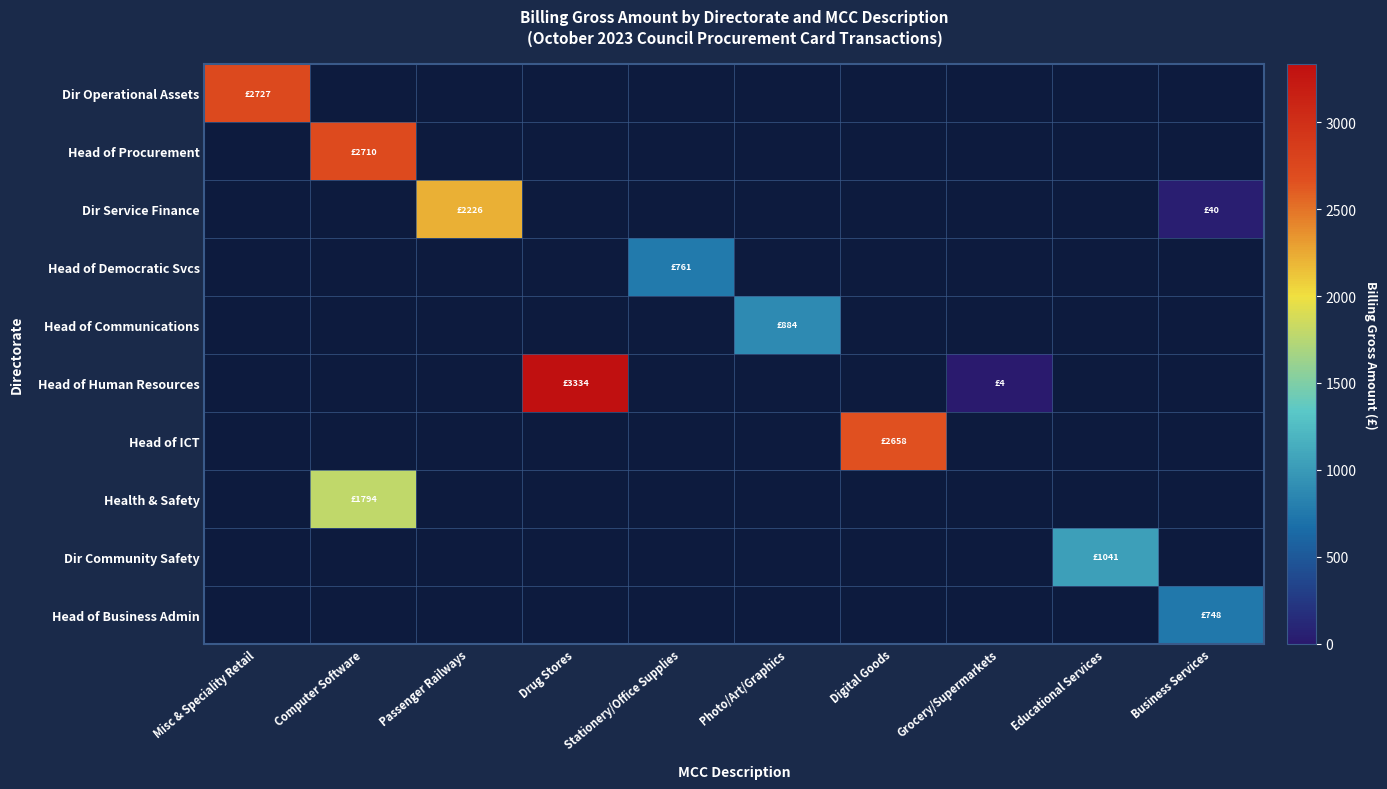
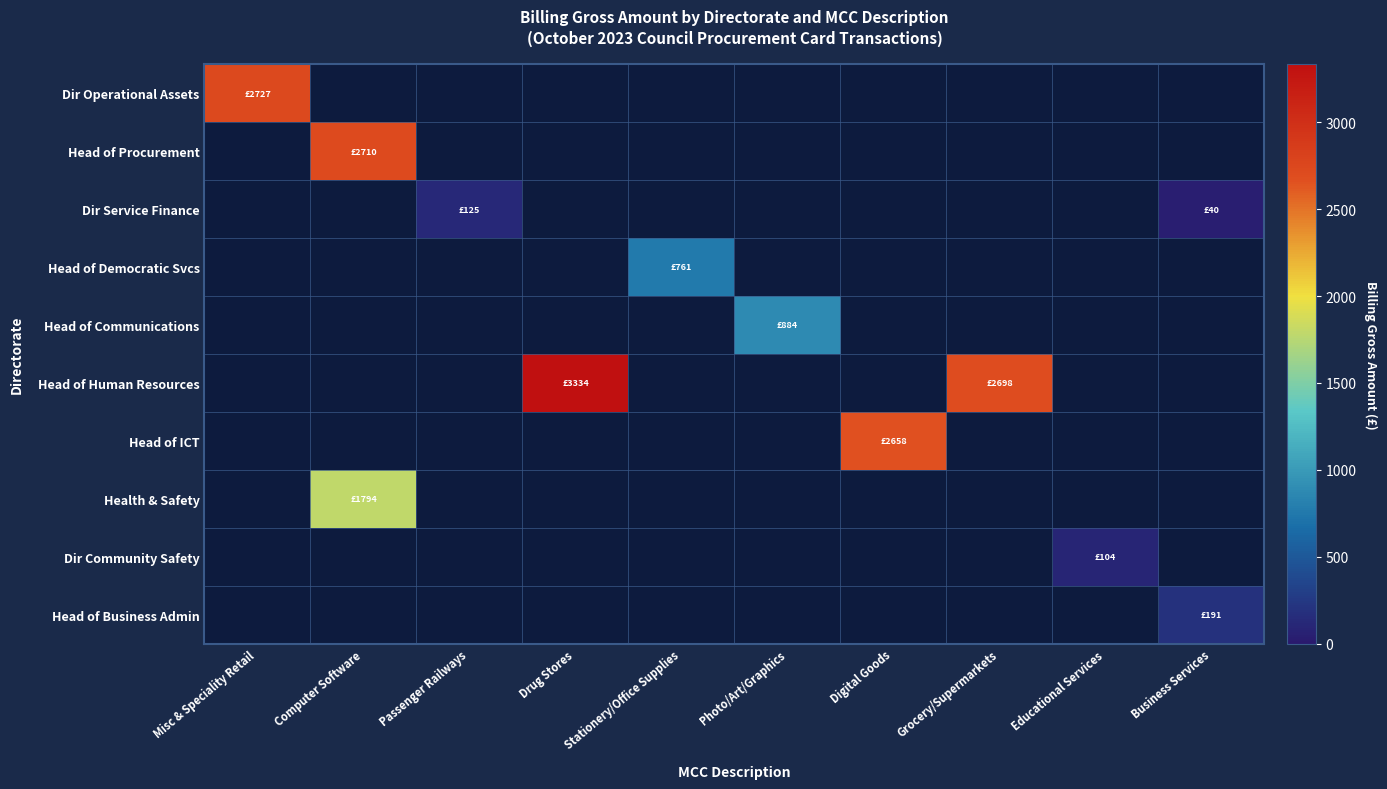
Dir Service Finance, Passenger Railways: £2226 -> £125
Head of Human Resources, Grocery/Supermarkets: £4 -> £2698
Dir Community Safety, Educational Services: £1041 -> £104
Head of Business Admin, Business Services: £748 -> £191
